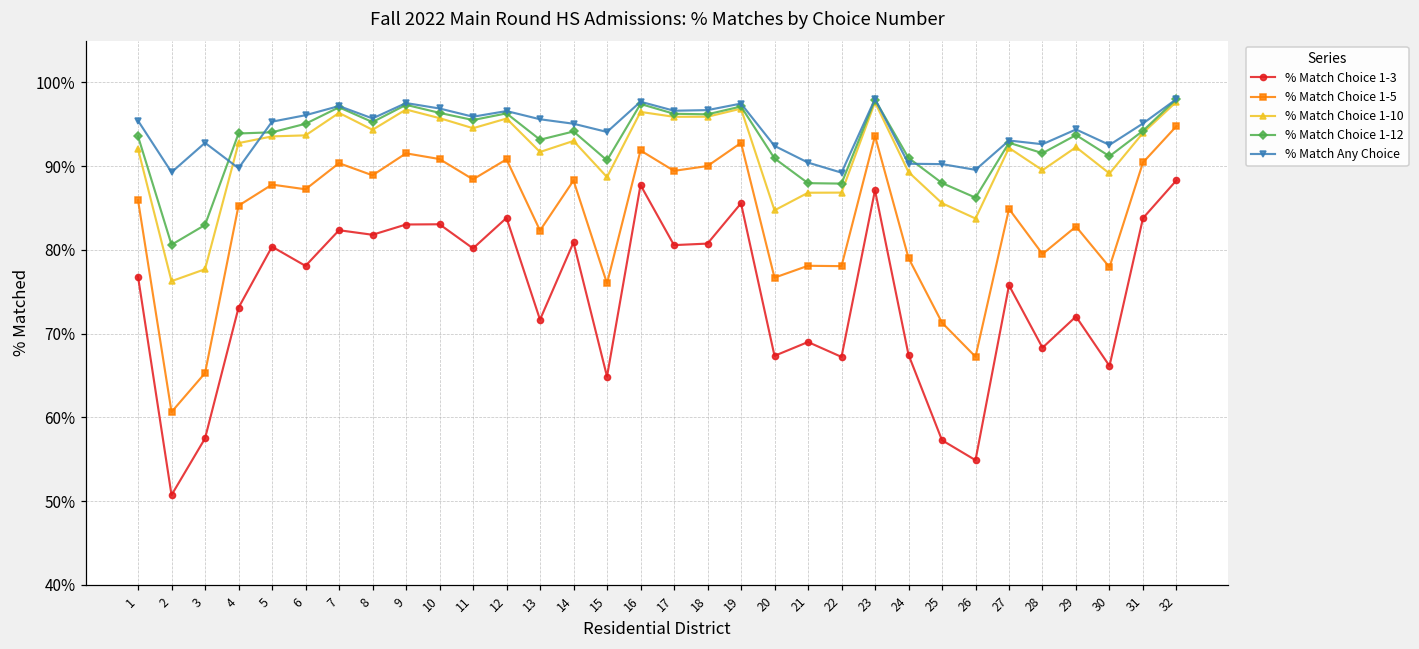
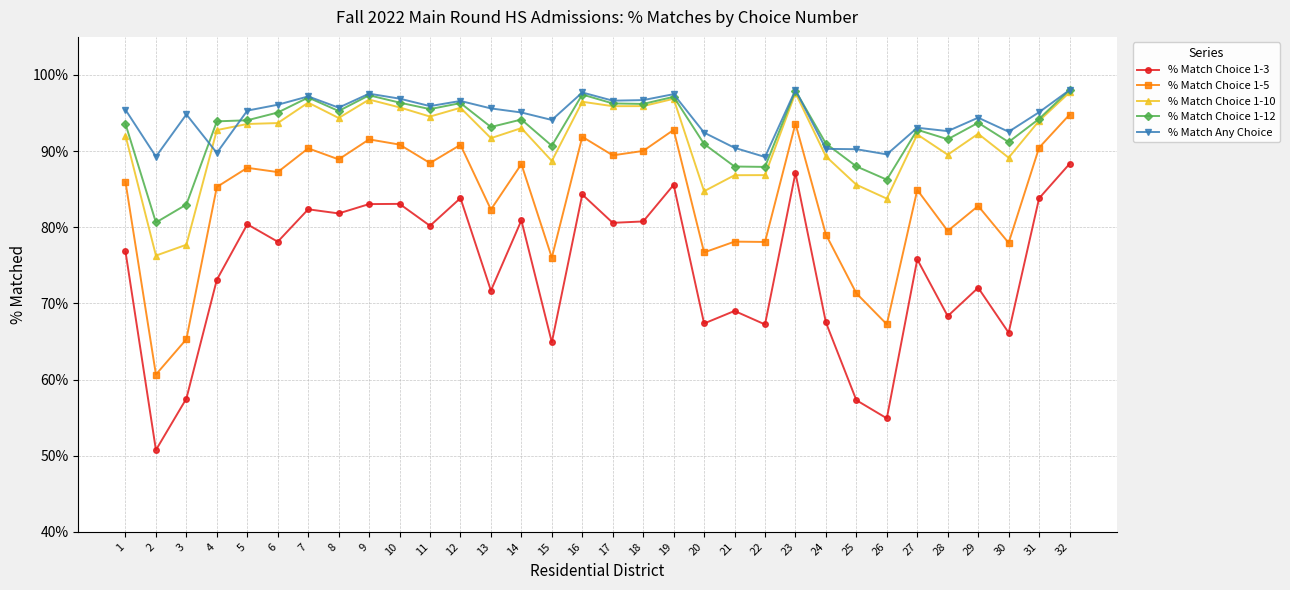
% Match Any Choice, 3: 93% -> 95%
% Match Choice 1-3, 16: 88% -> 84%
